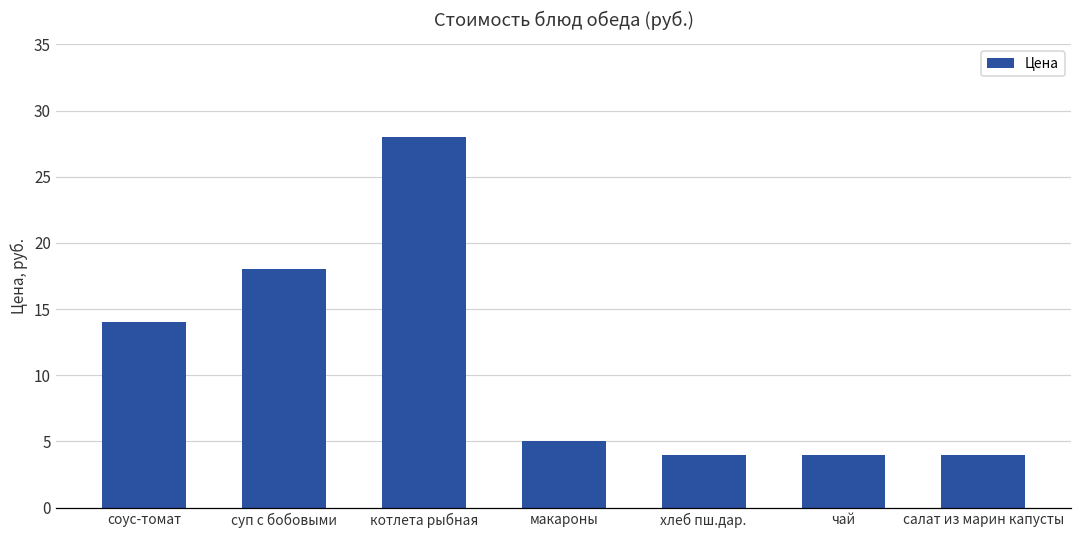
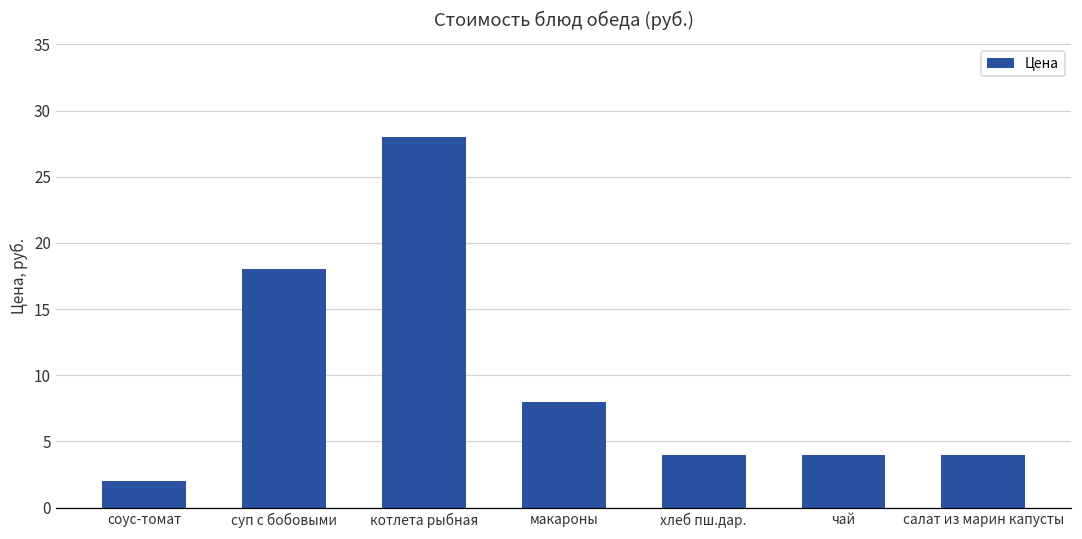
соус-томат: 14 -> 2
макароны: 5 -> 8
